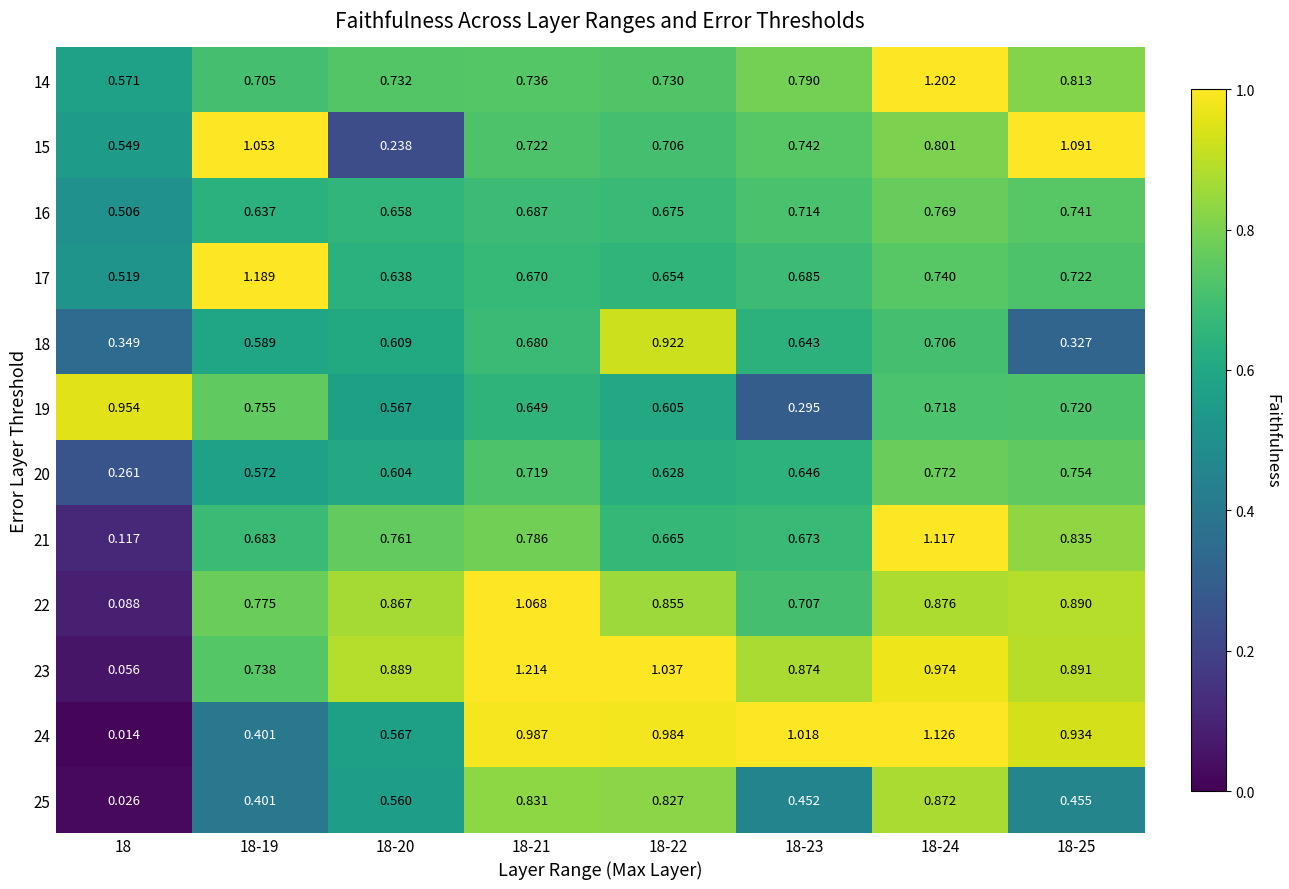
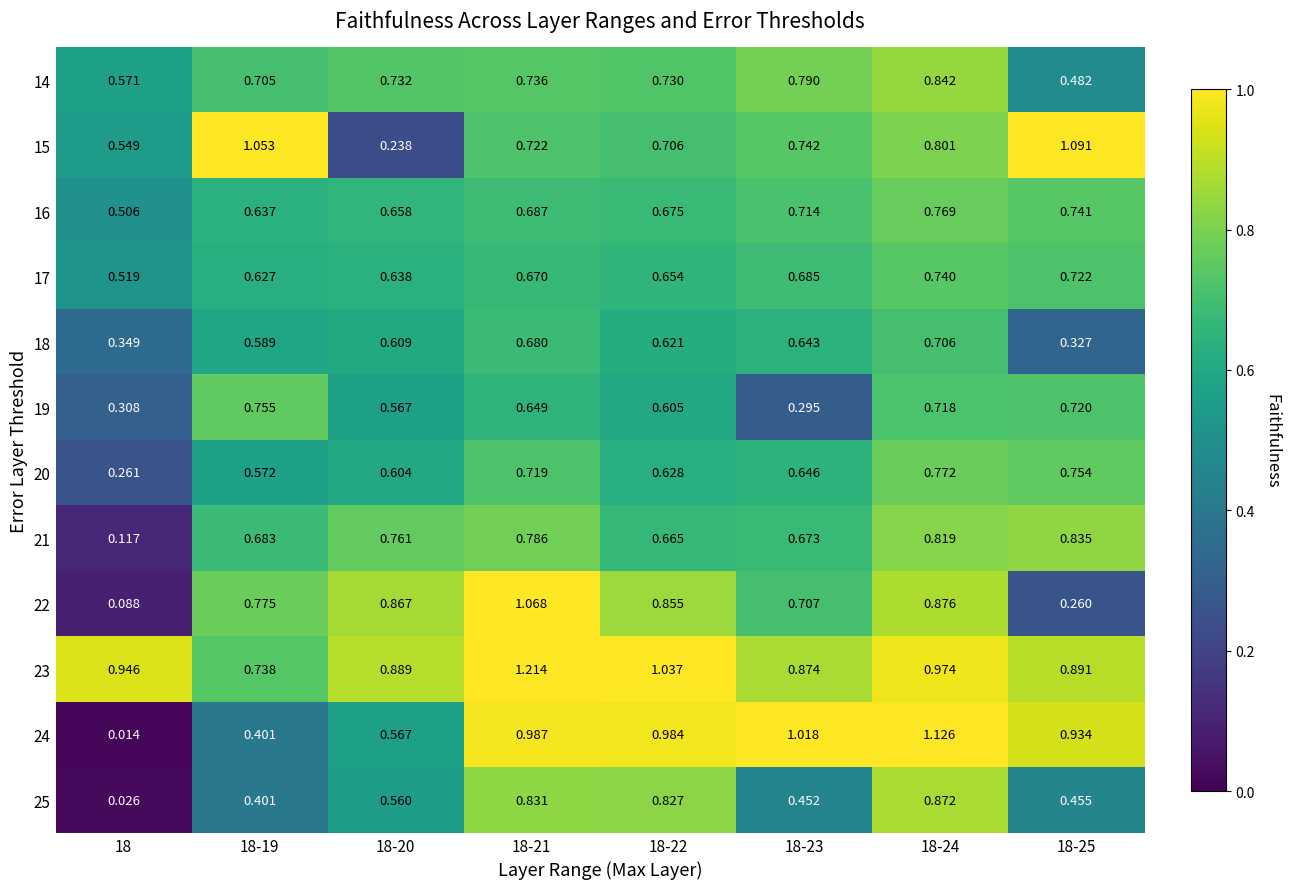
14, 18-24: 1.202 -> 0.842
14, 18-25: 0.813 -> 0.482
17, 18-19: 1.189 -> 0.627
18, 18-22: 0.922 -> 0.621
19, 18: 0.954 -> 0.308
21, 18-24: 1.117 -> 0.819
22, 18-25: 0.890 -> 0.260
23, 18: 0.056 -> 0.946
